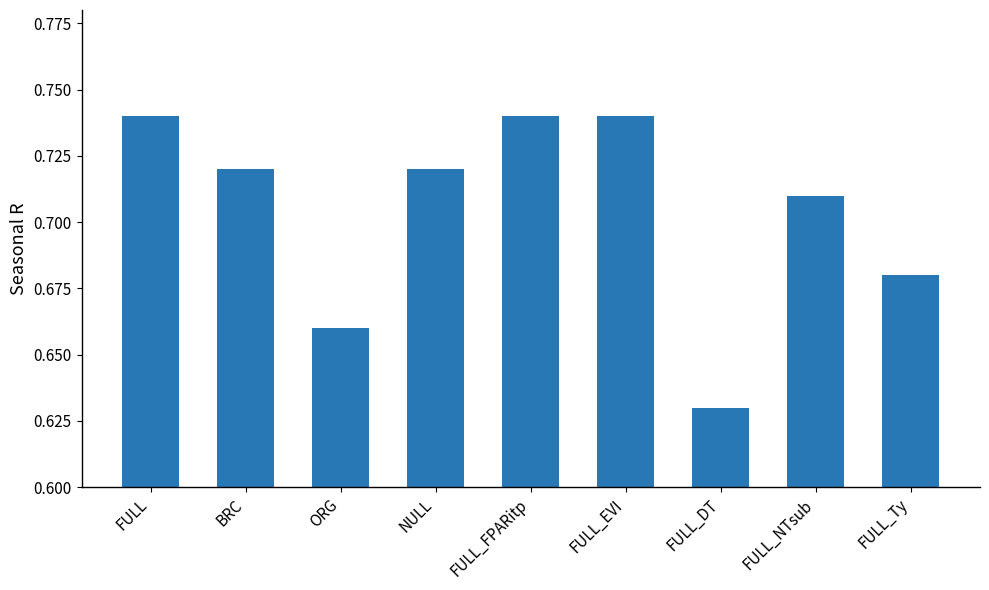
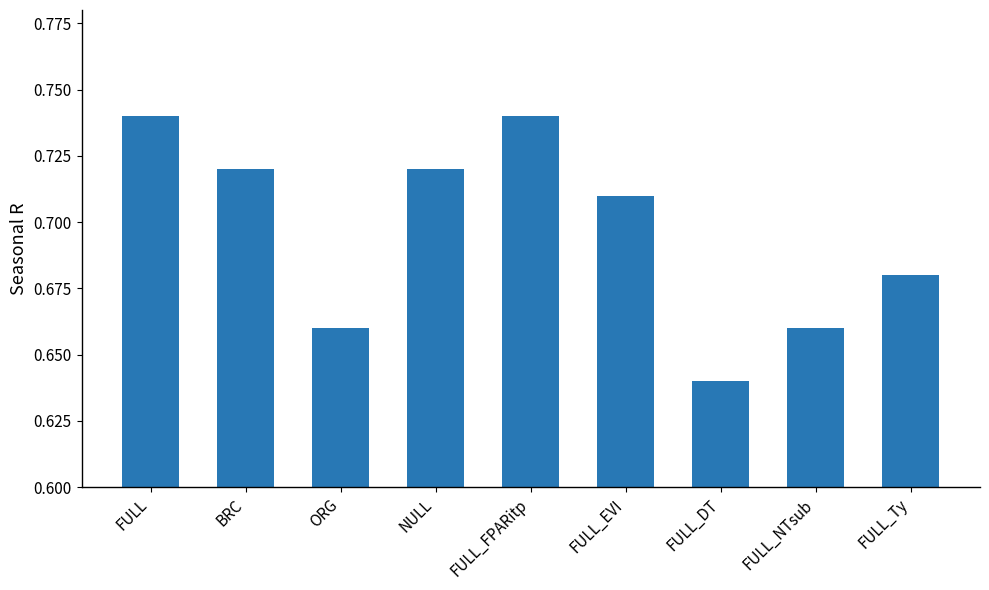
FULL_EVI: 0.74 -> 0.71
FULL_DT: 0.63 -> 0.64
FULL_NTsub: 0.71 -> 0.66
